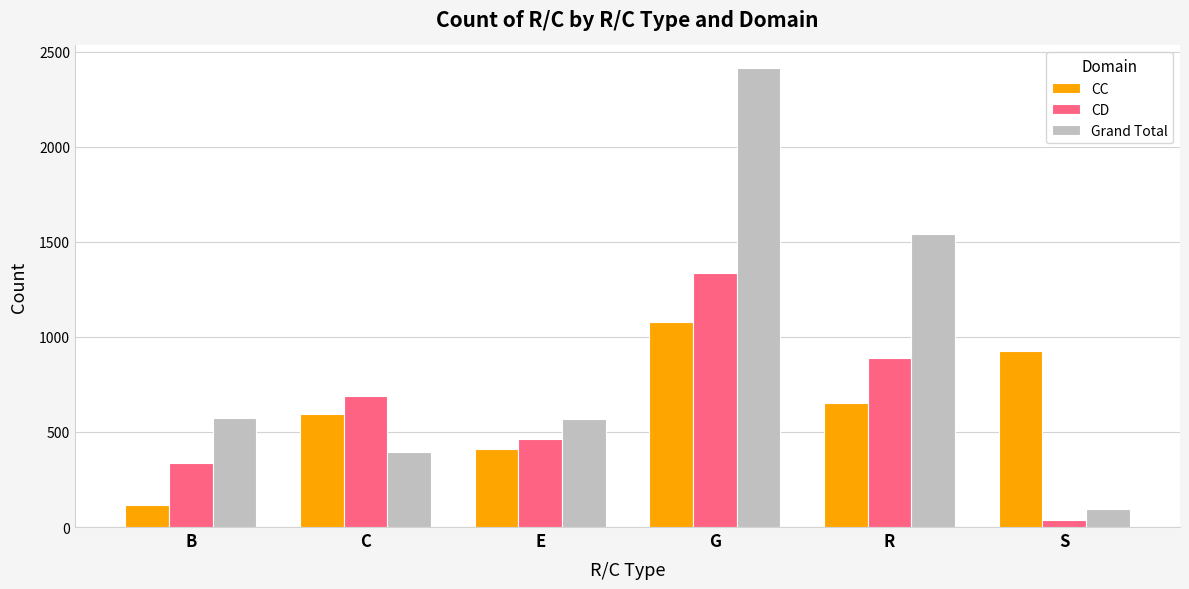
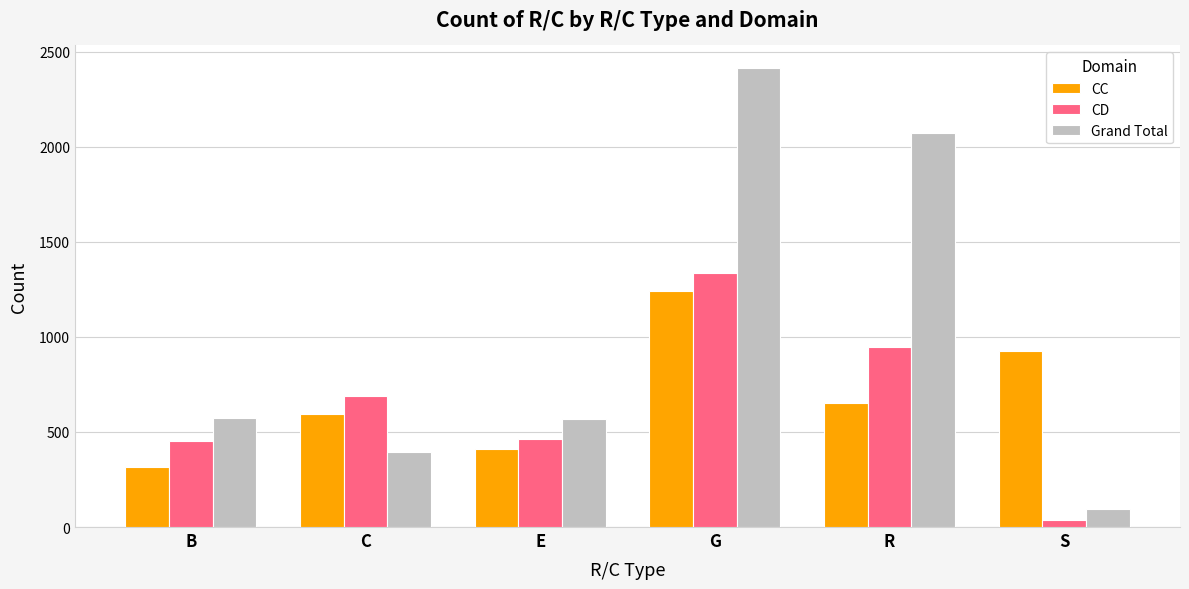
CC, B: 120 -> 320
CD, B: 340 -> 450
CC, G: 1080 -> 1240
CD, R: 890 -> 950
Grand Total, R: 1540 -> 2080
